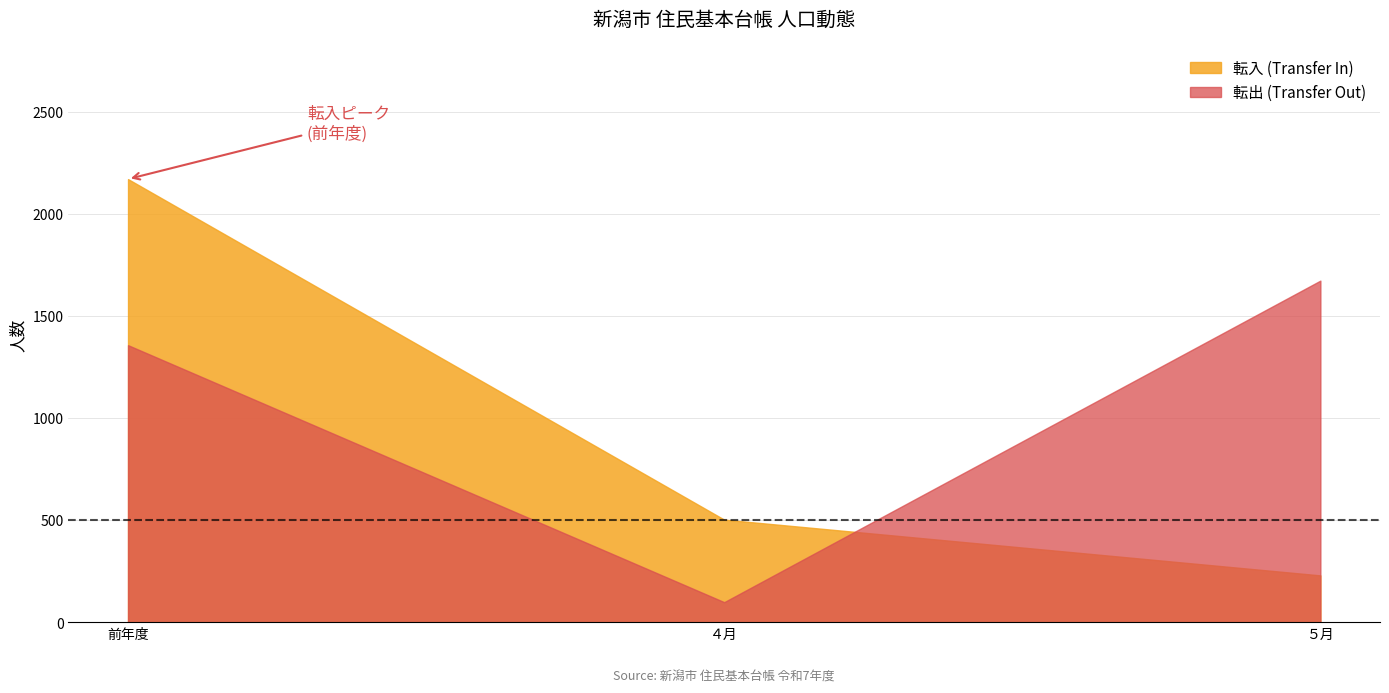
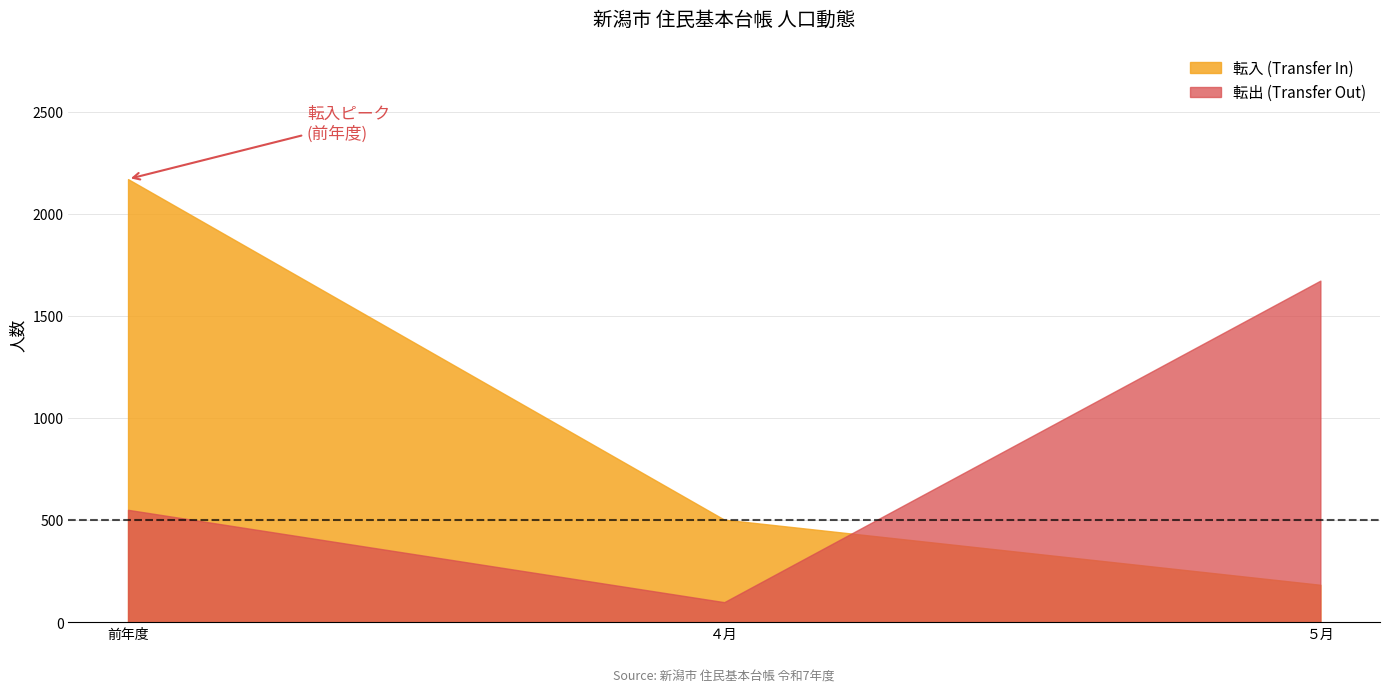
転出 (Transfer Out), 前年度: 1360 -> 550
転入 (Transfer In), ５月: 230 -> 180
